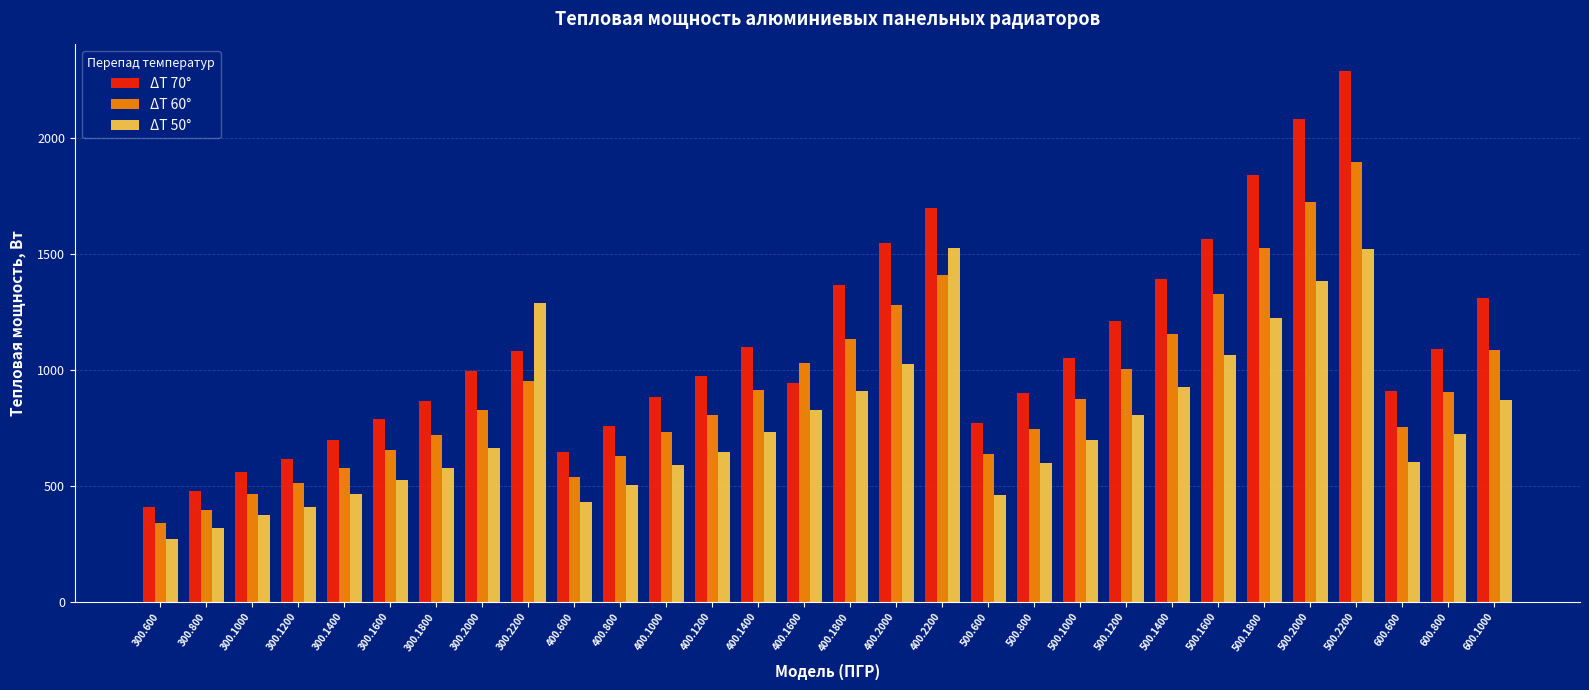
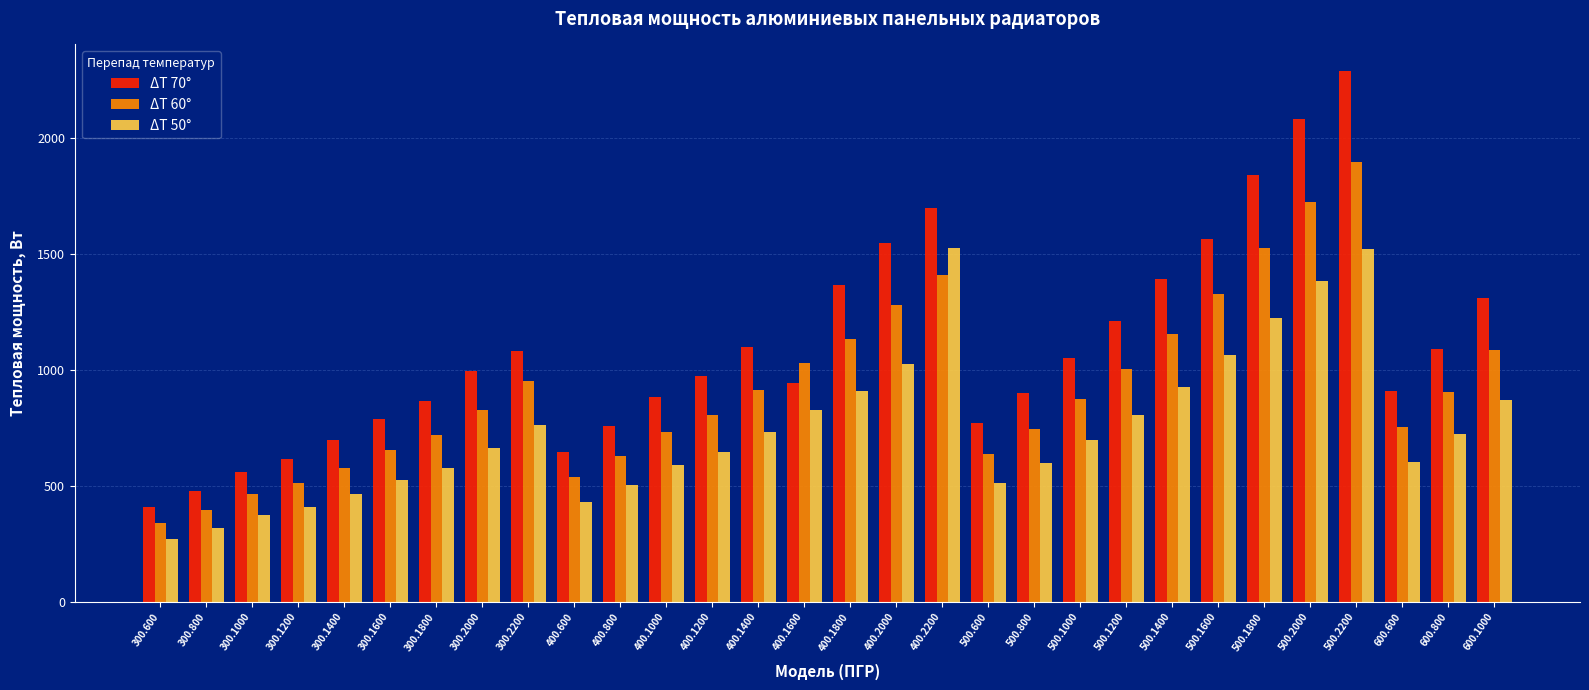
ΔT 50°, 300.2200: 1290 -> 760
ΔT 50°, 500.600: 460 -> 510
